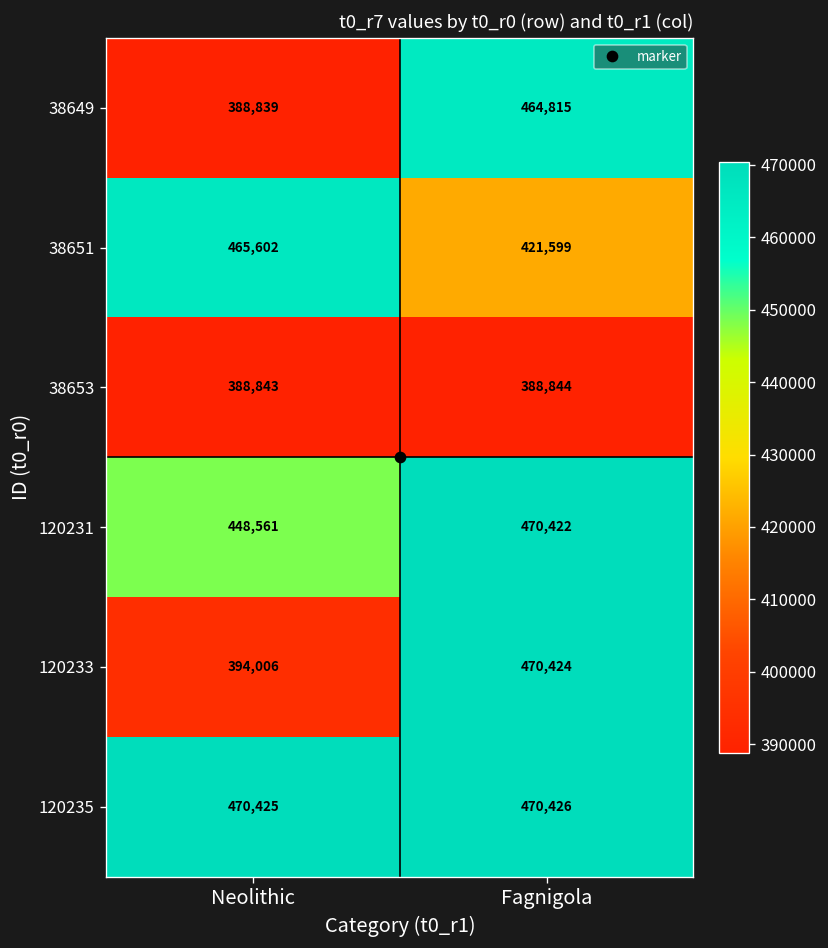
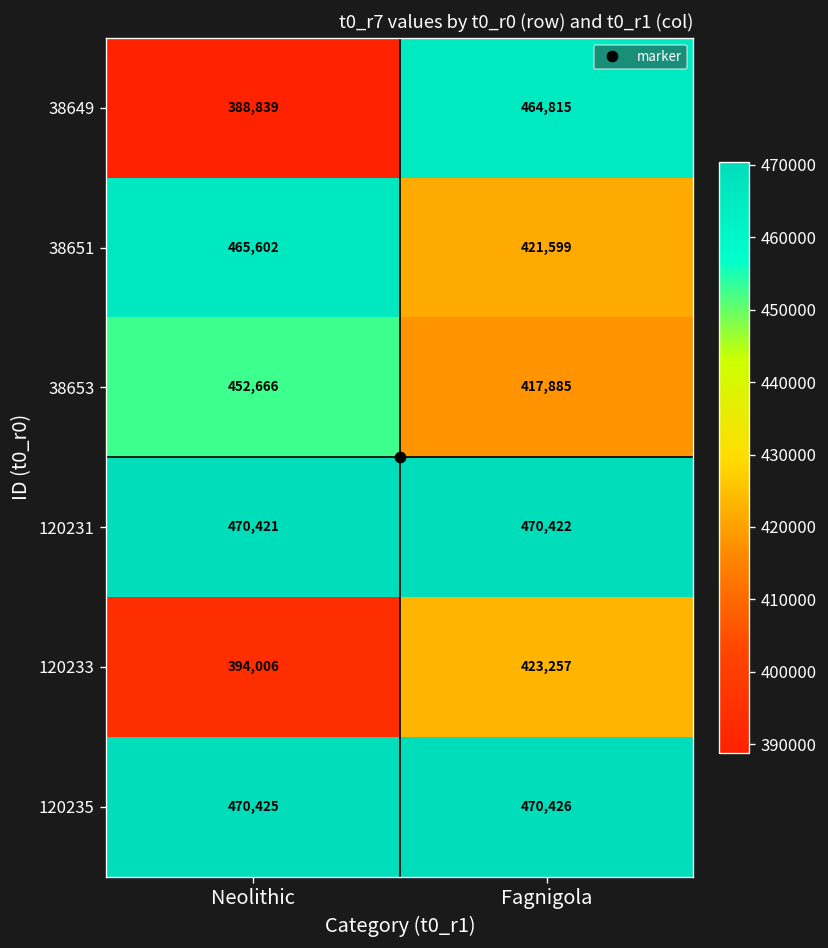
38653, Neolithic: 388,843 -> 452,666
38653, Fagnigola: 388,844 -> 417,885
120231, Neolithic: 448,561 -> 470,421
120233, Fagnigola: 470,424 -> 423,257
